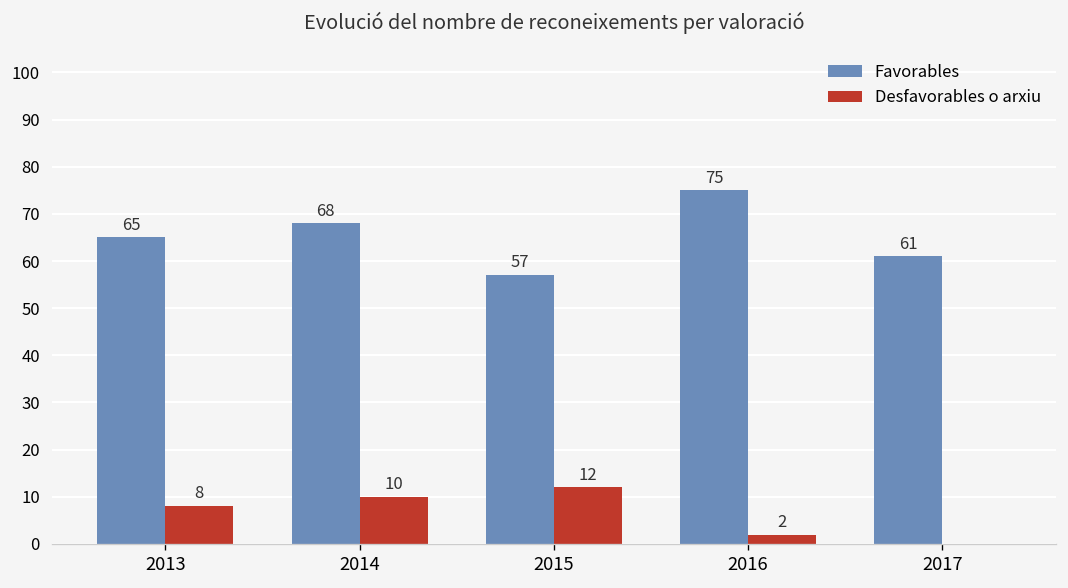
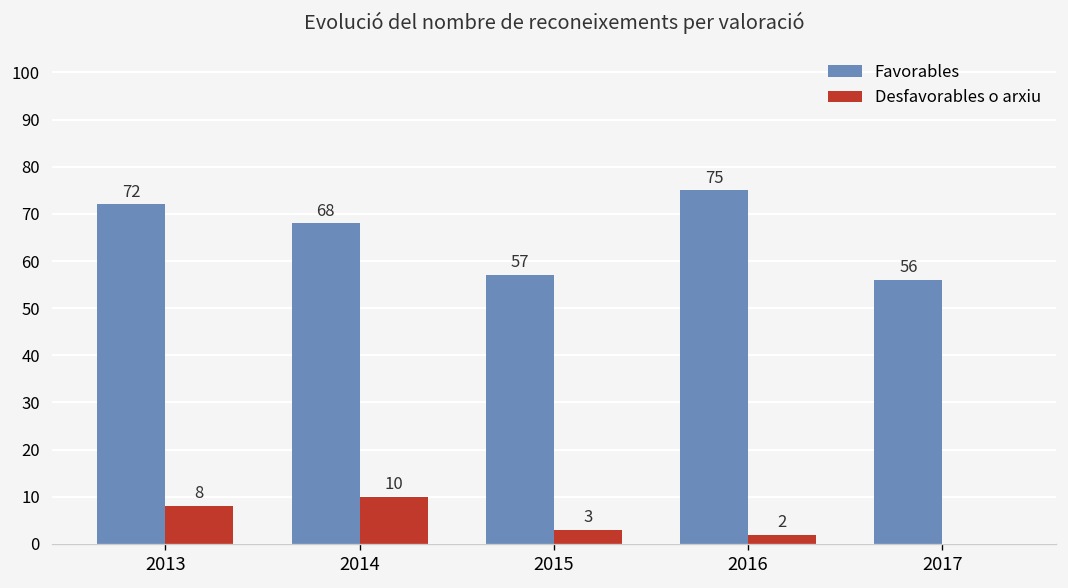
Favorables, 2013: 65 -> 72
Desfavorables o arxiu, 2015: 12 -> 3
Favorables, 2017: 61 -> 56
